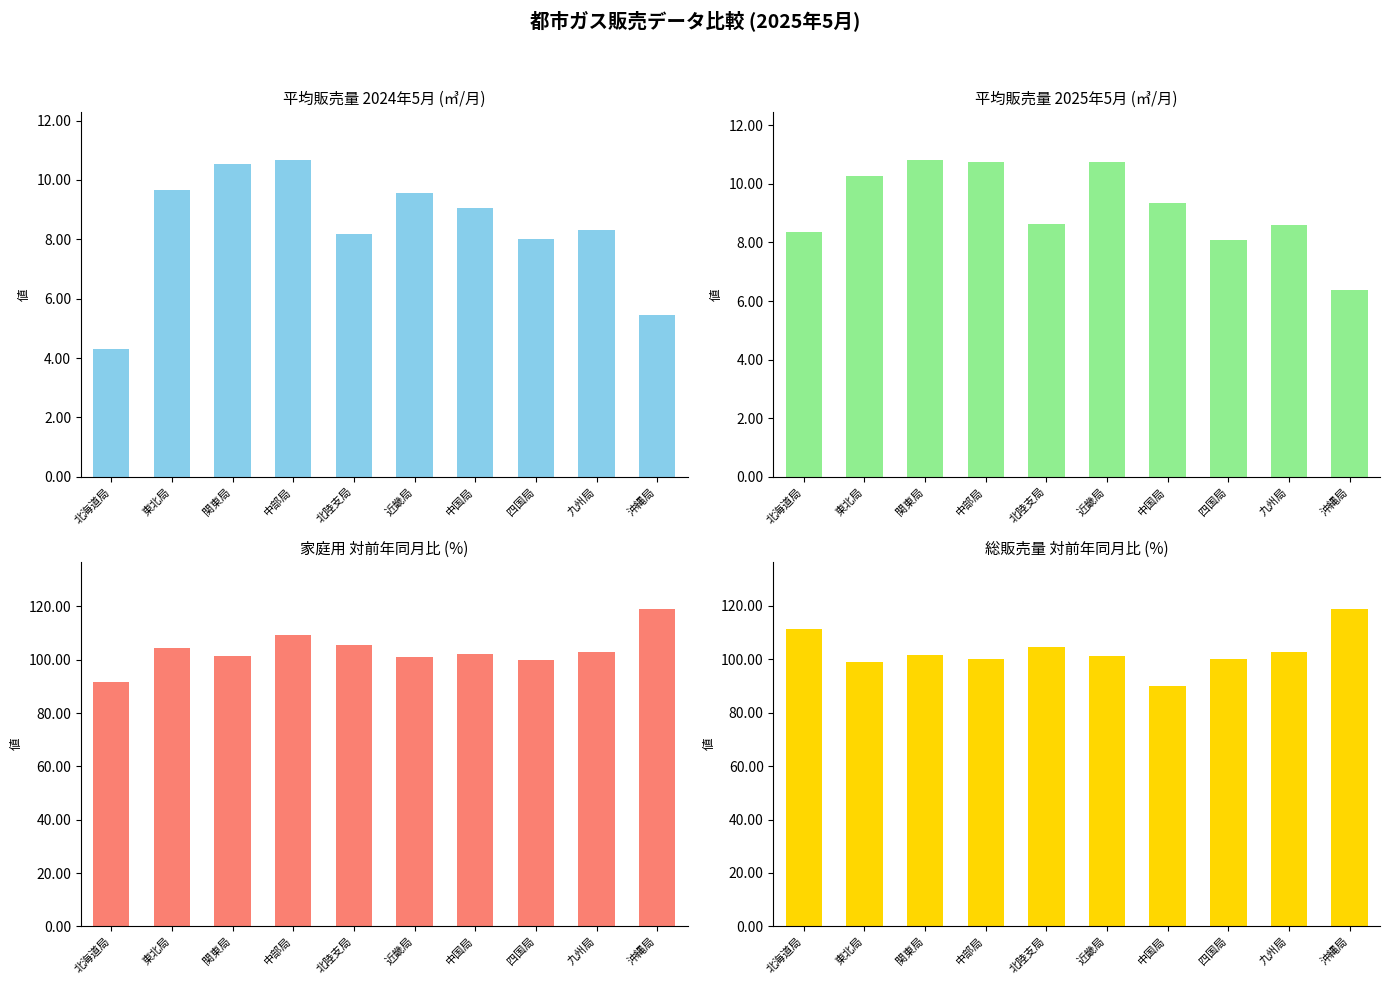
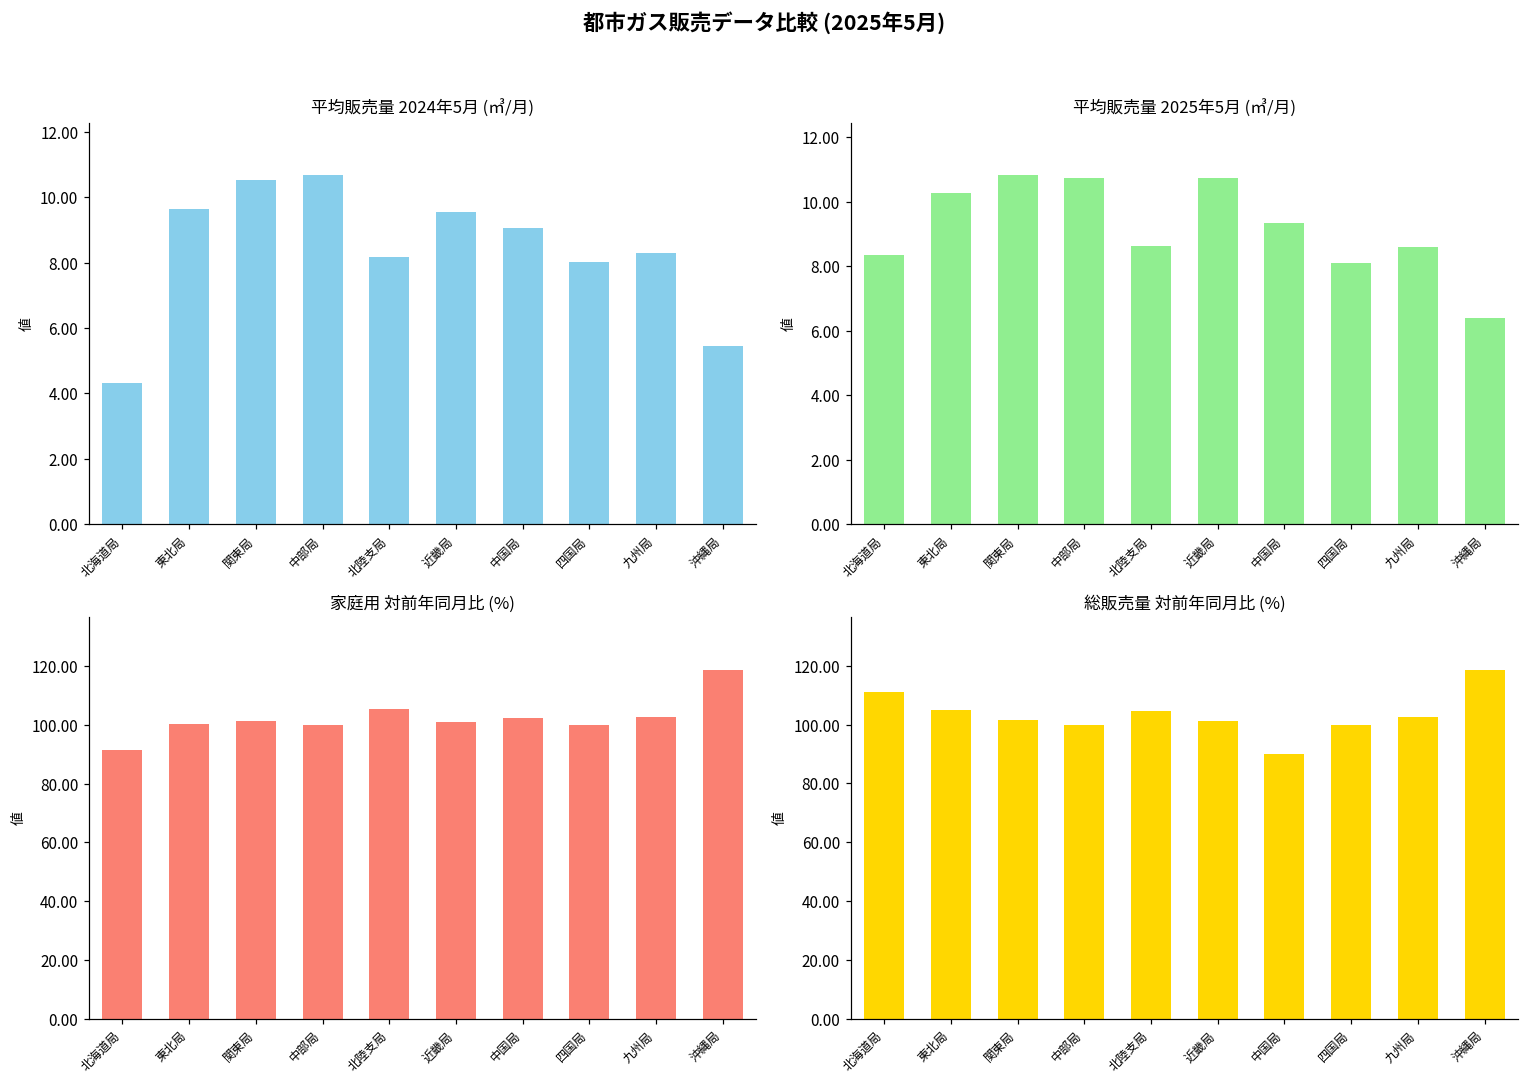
家庭用 対前年同月比 (%), 東北局: 104 -> 100
家庭用 対前年同月比 (%), 中部局: 109 -> 100
総販売量 対前年同月比 (%), 東北局: 99 -> 105
